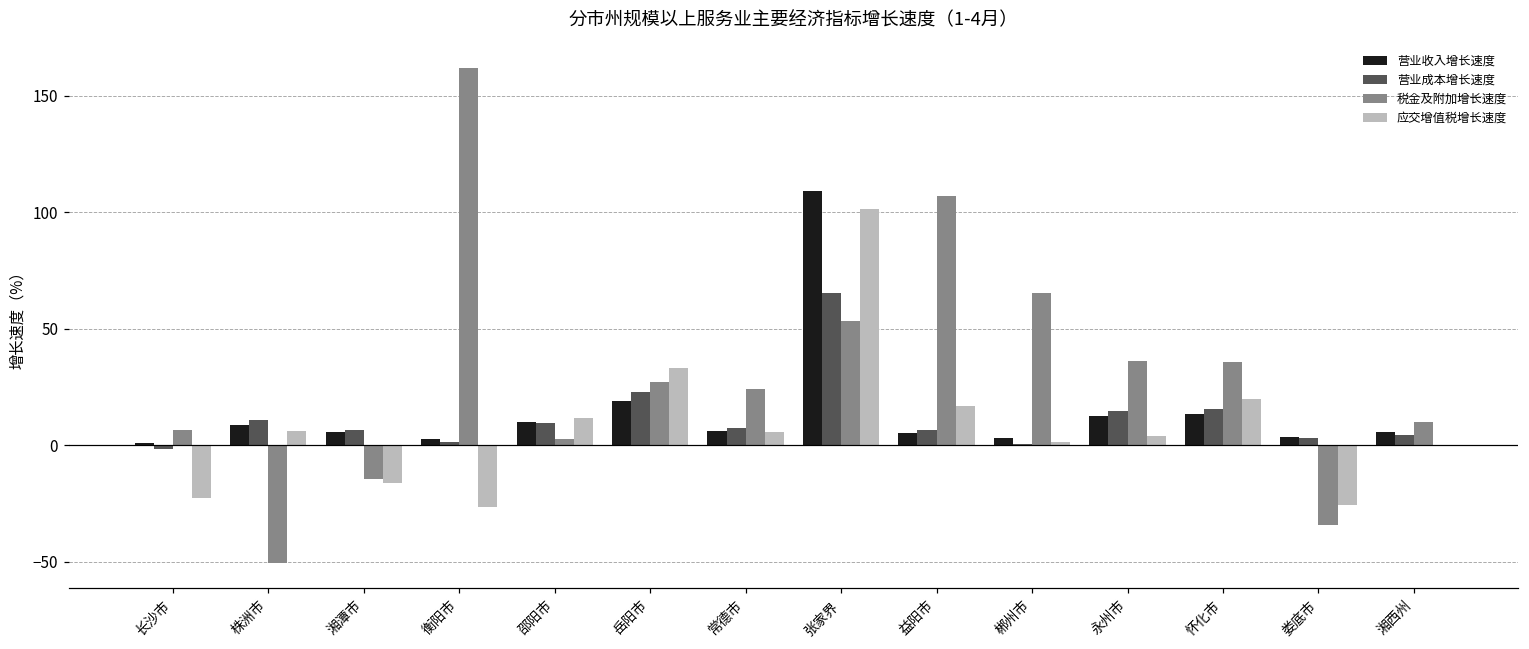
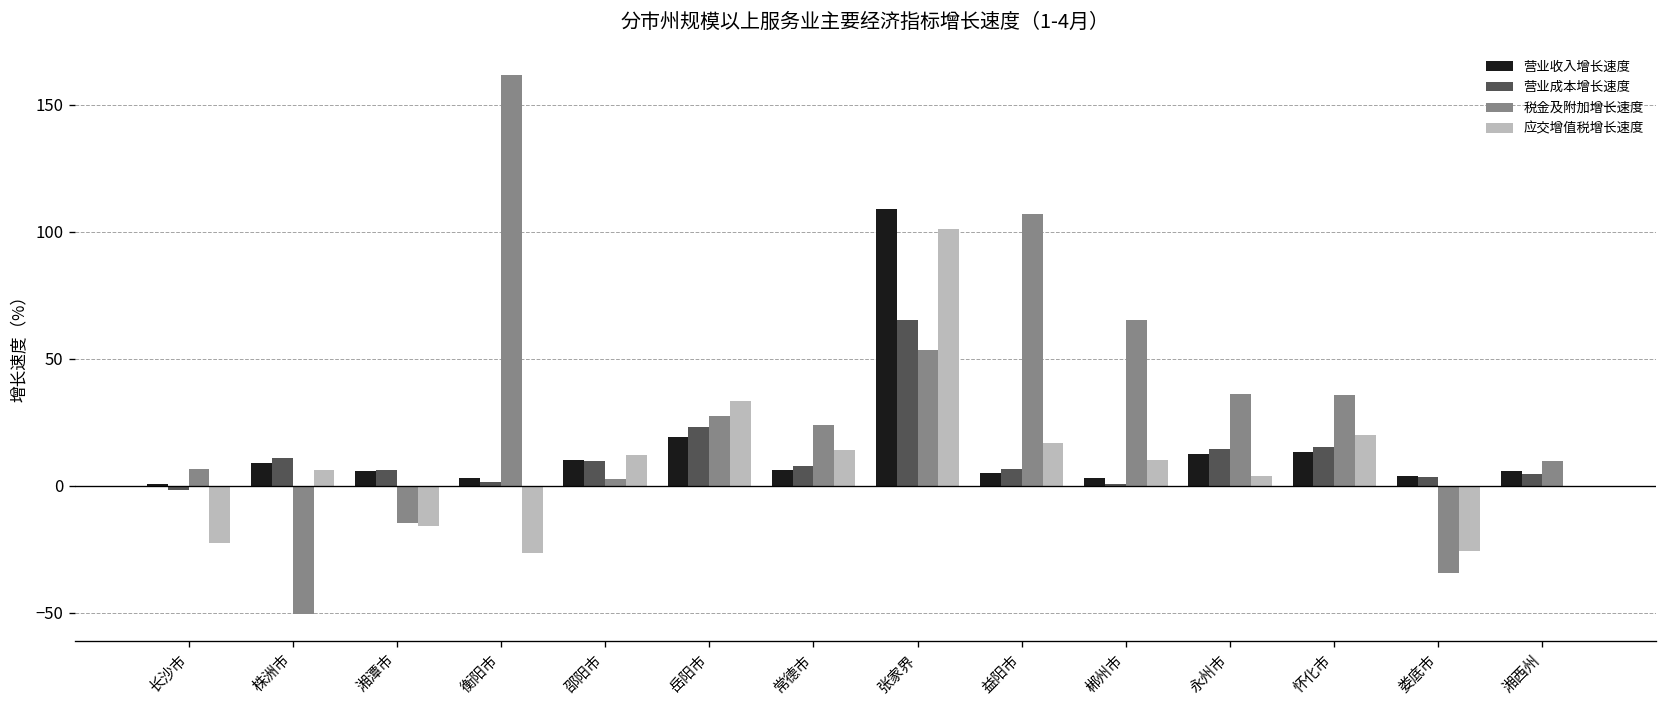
应交增值税增长速度, 常德市: 6 -> 14
应交增值税增长速度, 郴州市: 1 -> 10
